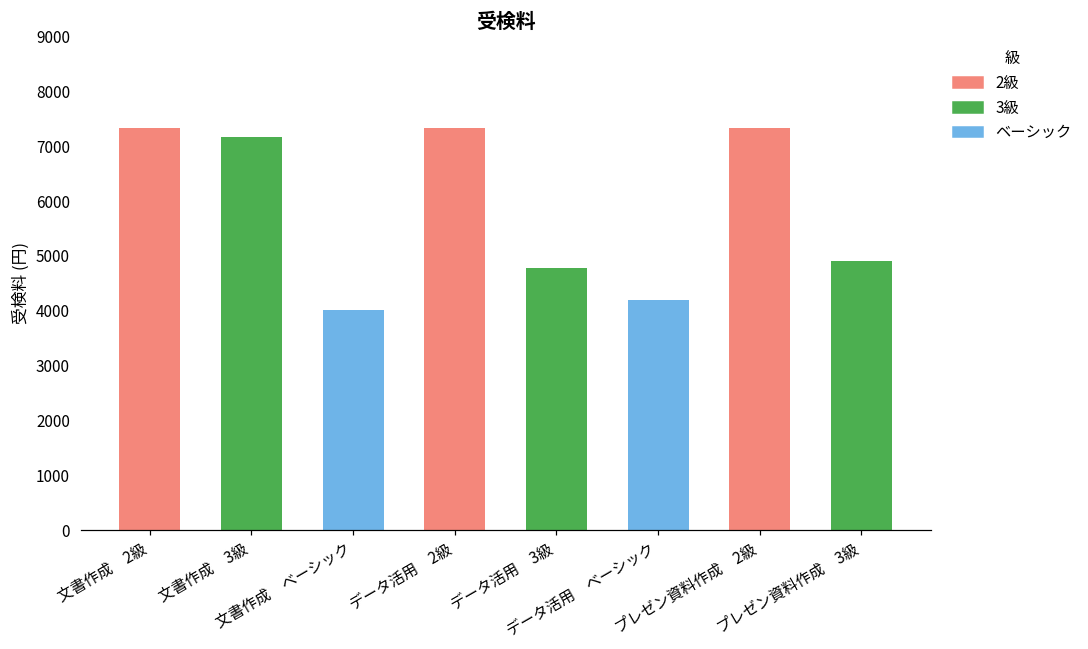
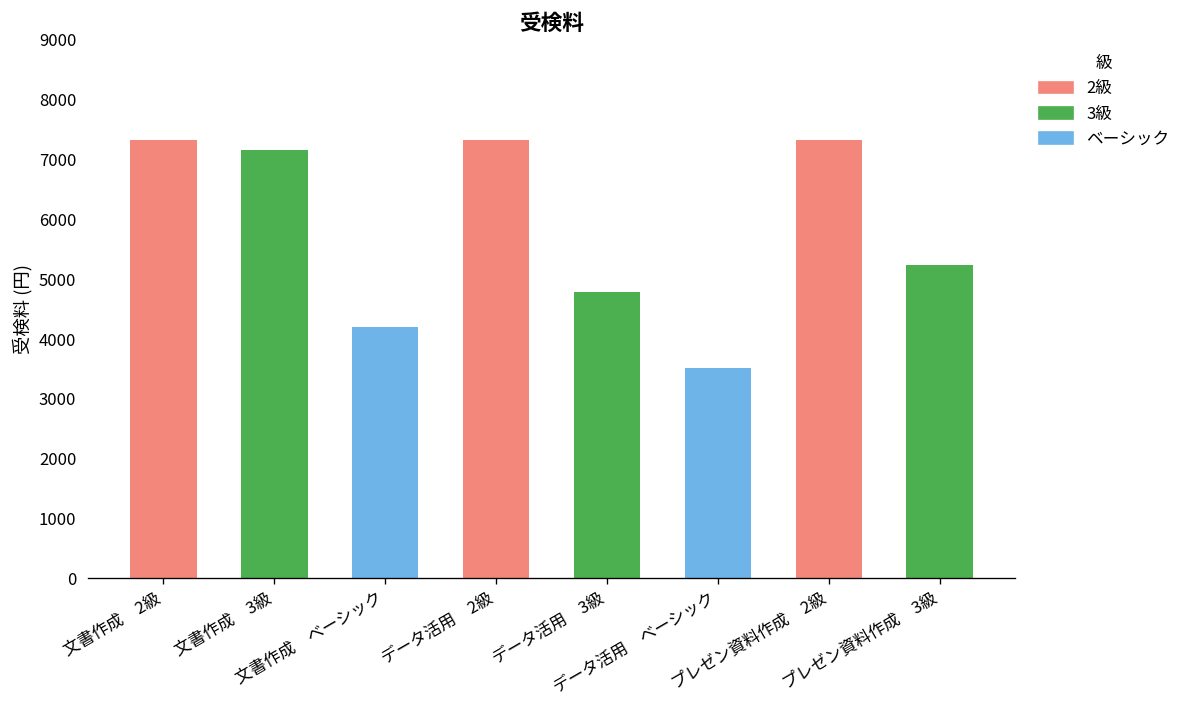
文書作成 ベーシック: 4000 -> 4200
データ活用 ベーシック: 4200 -> 3500
プレゼン資料作成 3級: 4900 -> 5200
